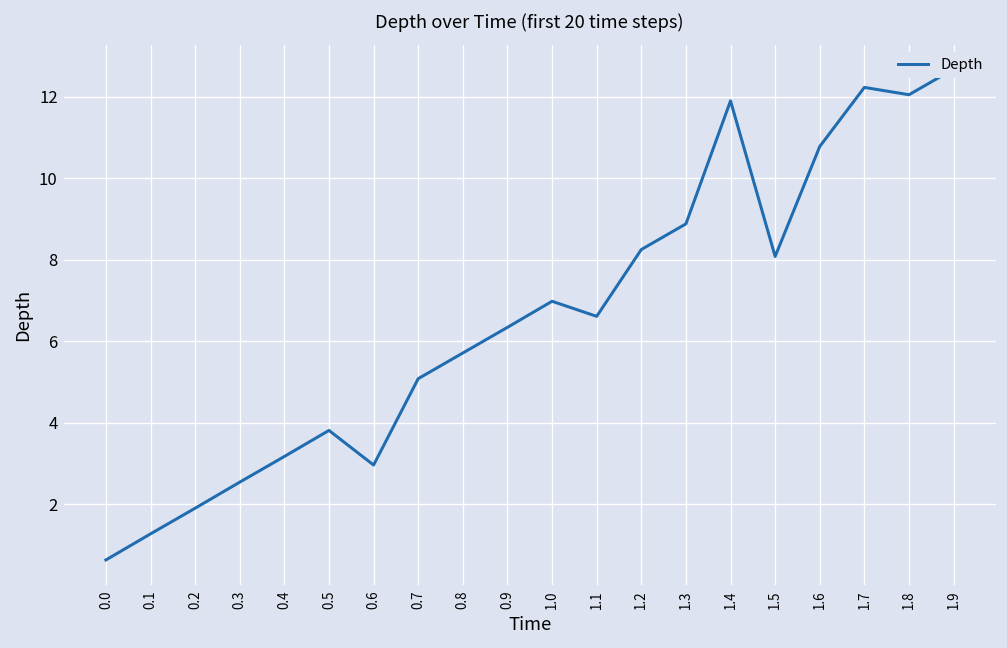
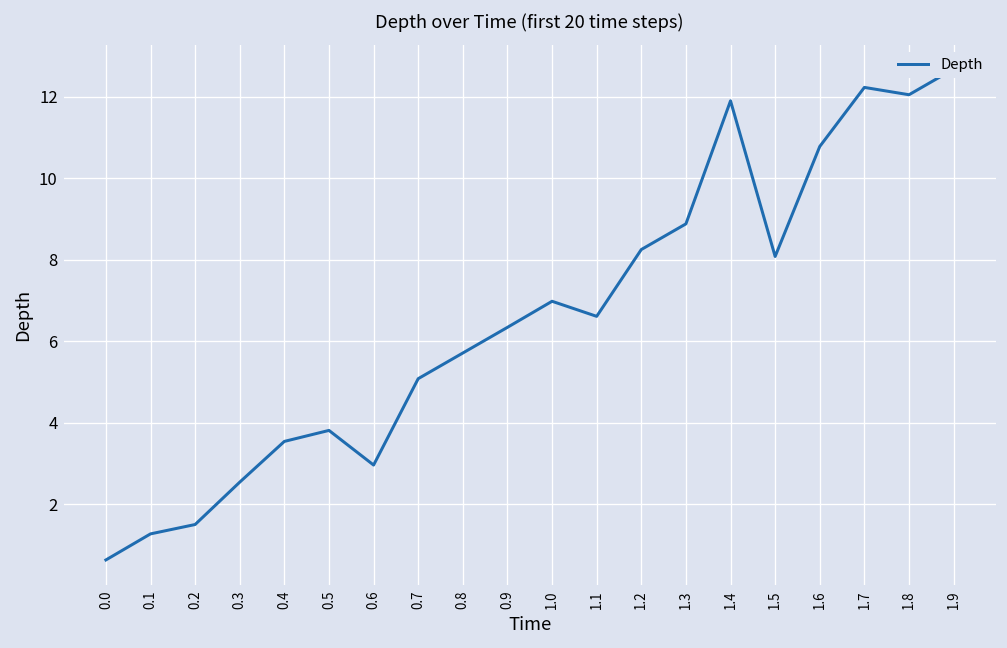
0.2: 1.9 -> 1.5
0.4: 3.2 -> 3.5
